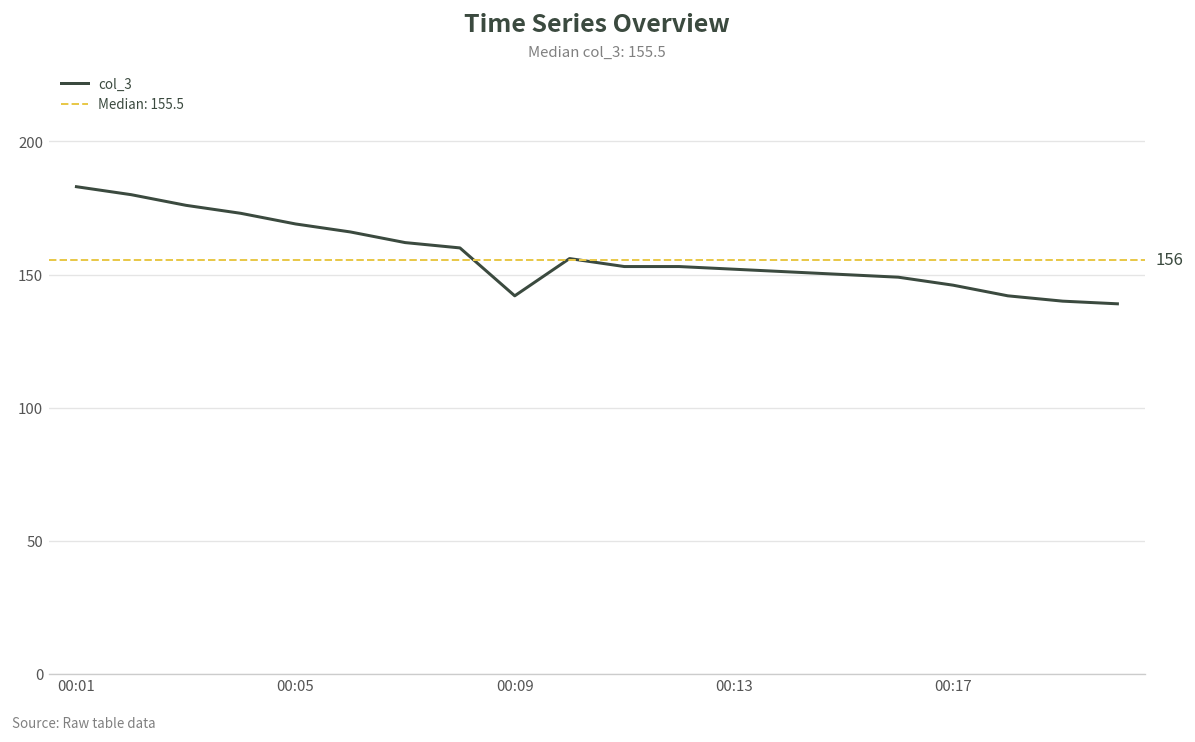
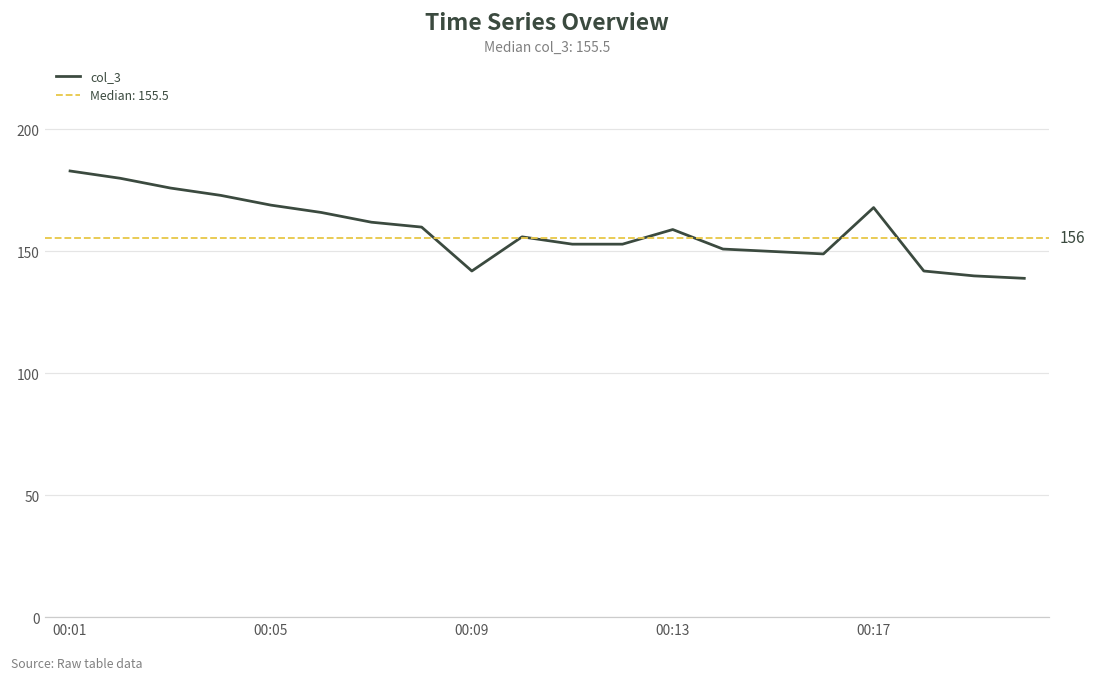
00:13: 152 -> 159
00:17: 146 -> 168
